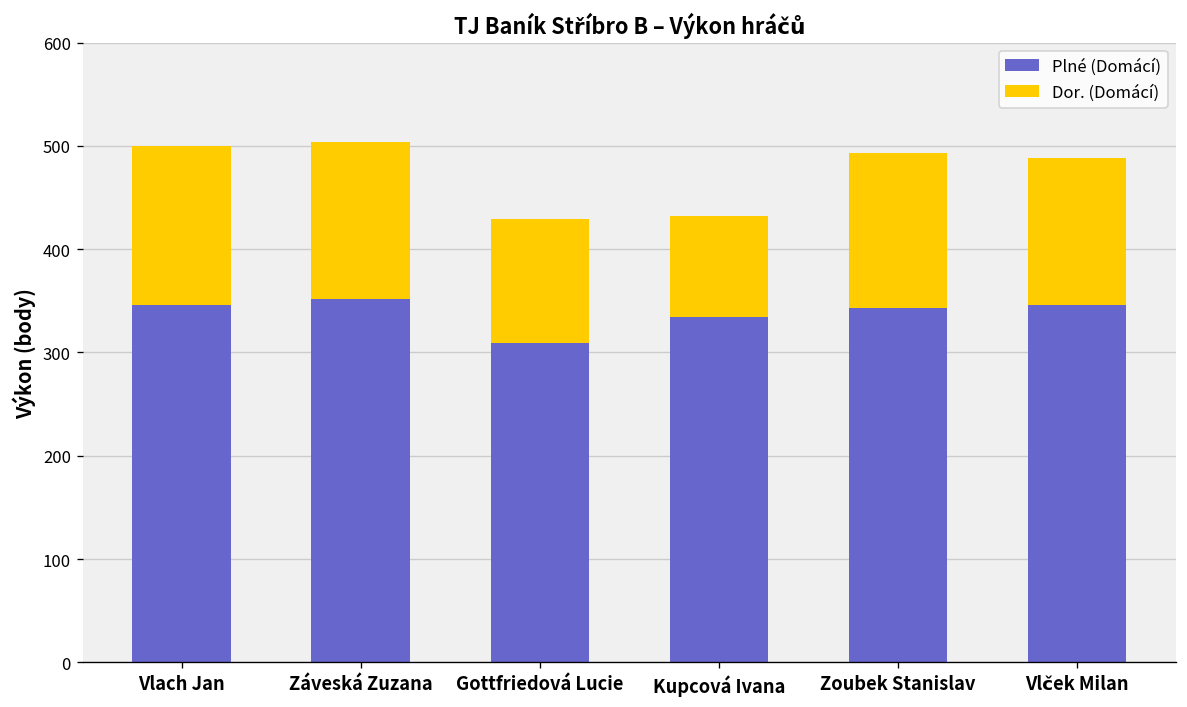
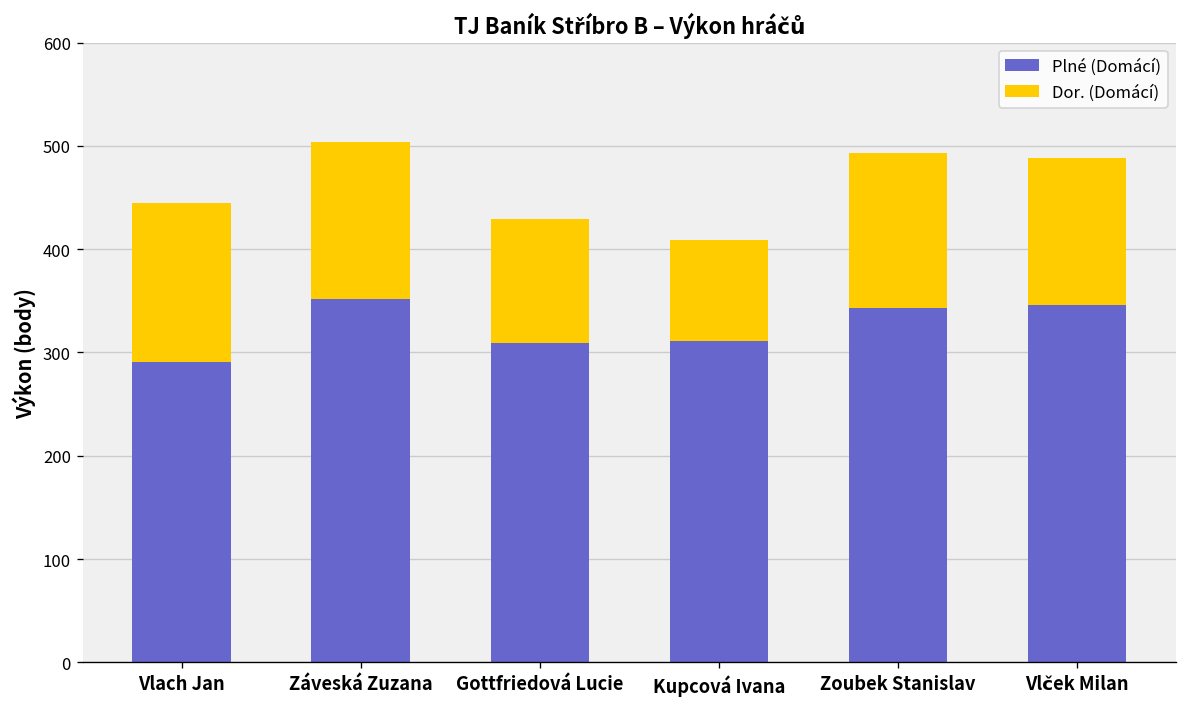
Plné (Domácí), Vlach Jan: 350 -> 290
Plné (Domácí), Kupcová Ivana: 330 -> 310
